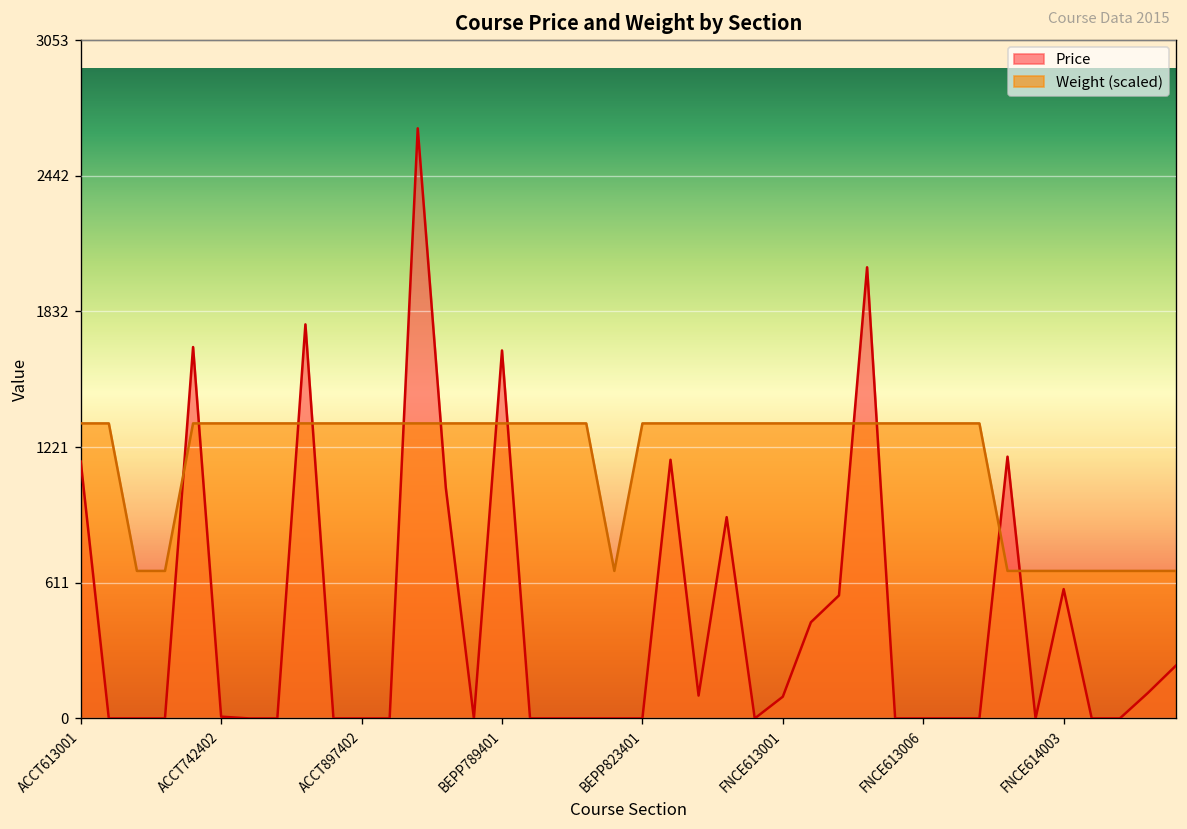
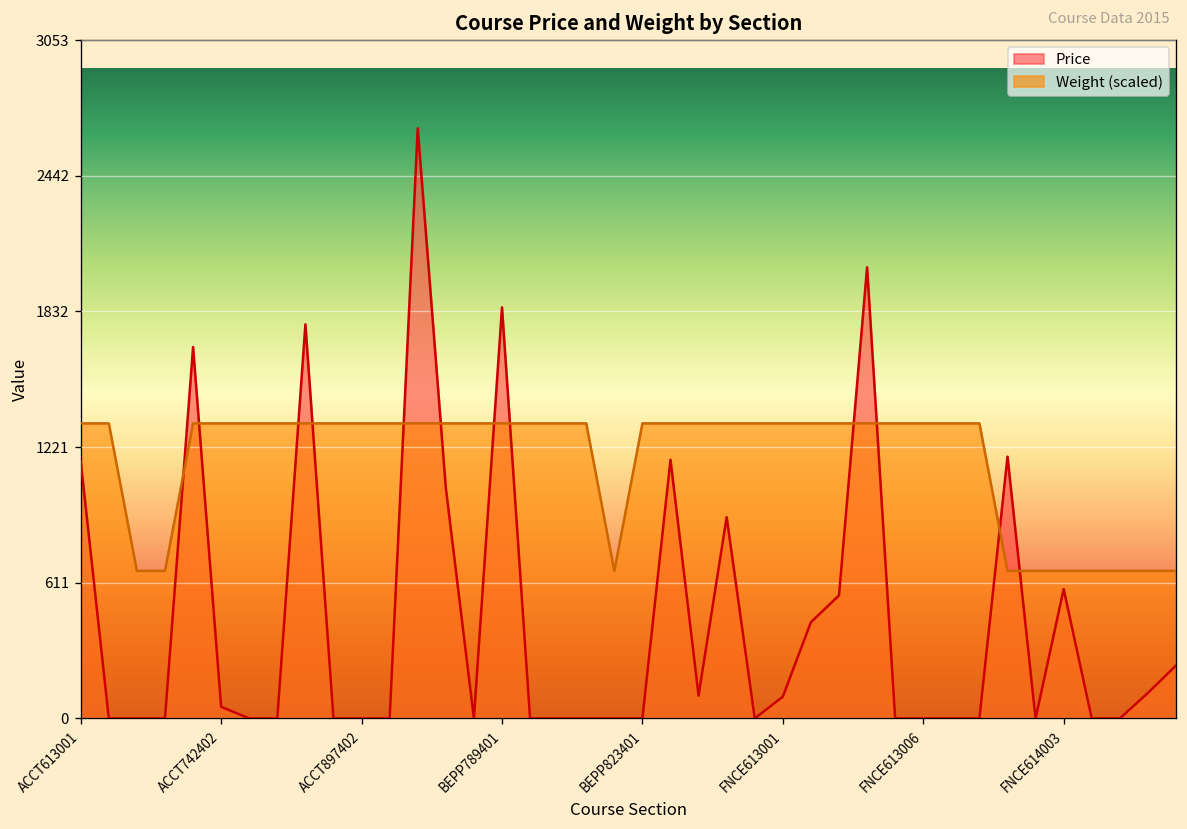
Price, ACCT742402: 10 -> 50
Price, BEPP789401: 1660 -> 1850
